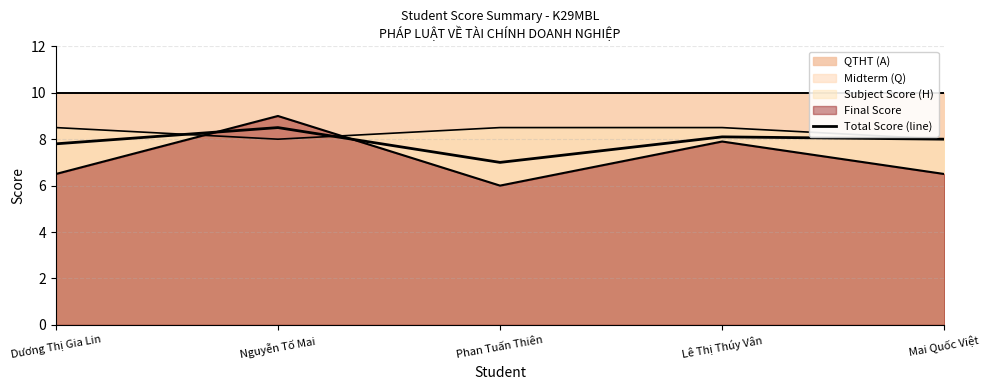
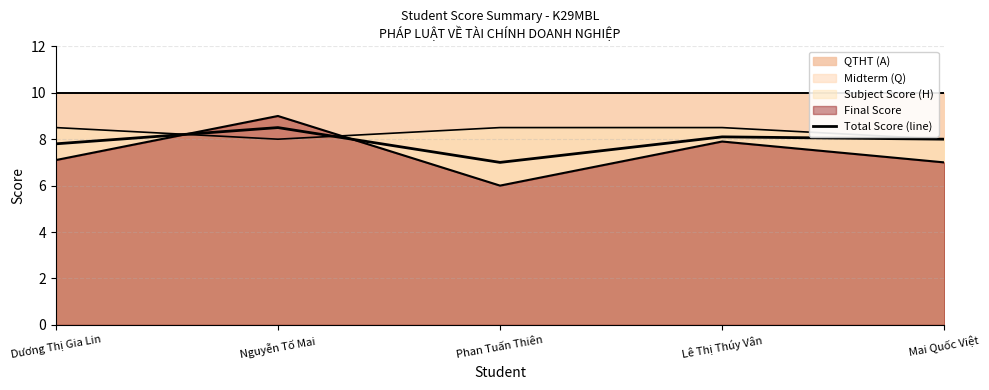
Final Score, Dương Thị Gia Lin: 6.5 -> 7.1
Final Score, Mai Quốc Việt: 6.5 -> 7.0
